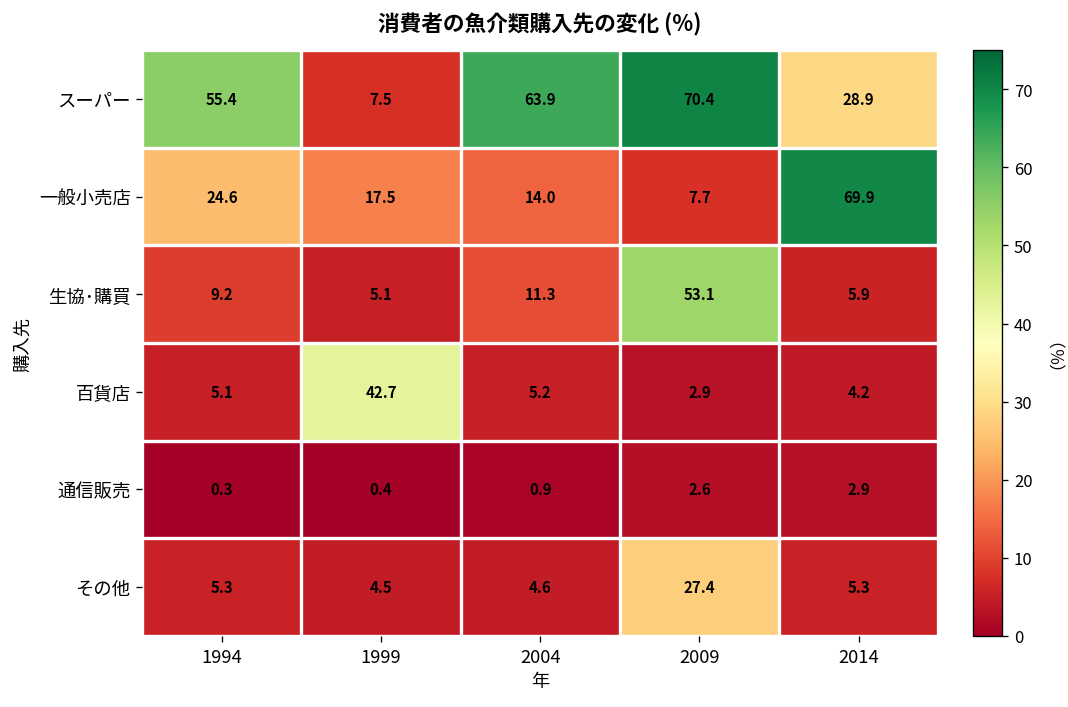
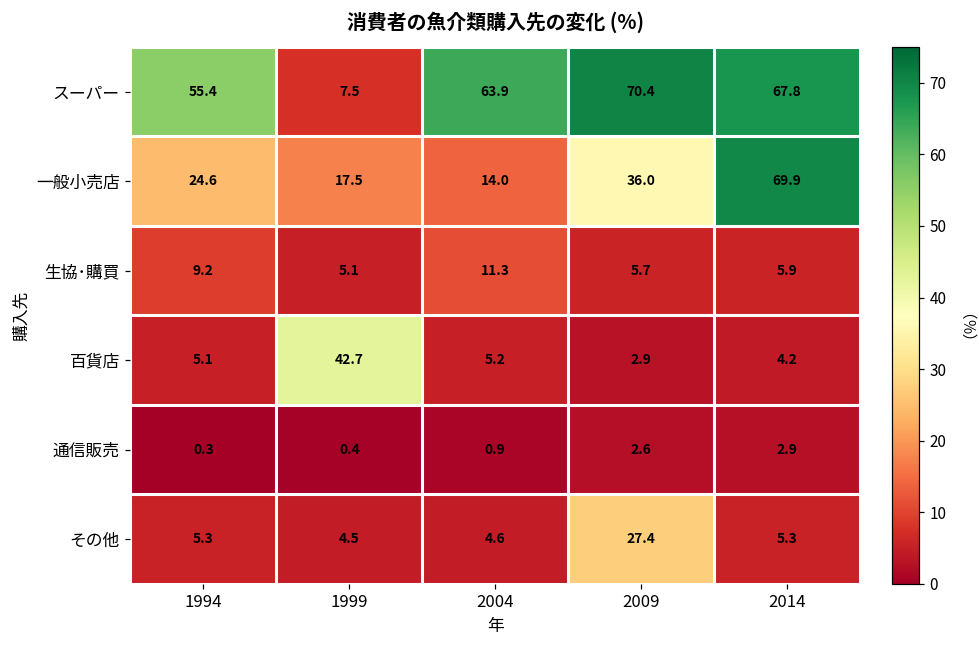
スーパー, 2014: 28.9 -> 67.8
一般小売店, 2009: 7.7 -> 36.0
生協･購買, 2009: 53.1 -> 5.7
